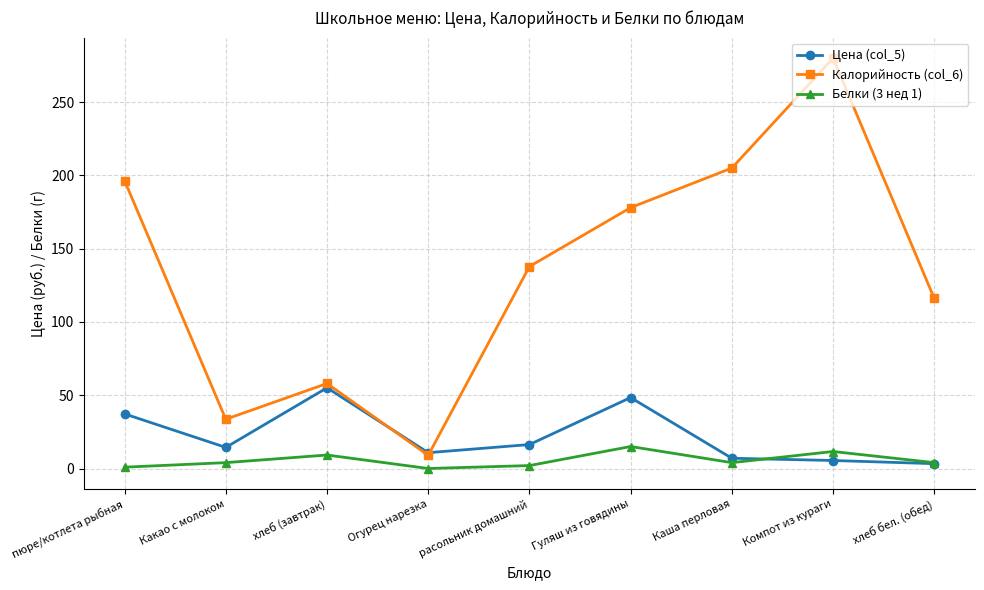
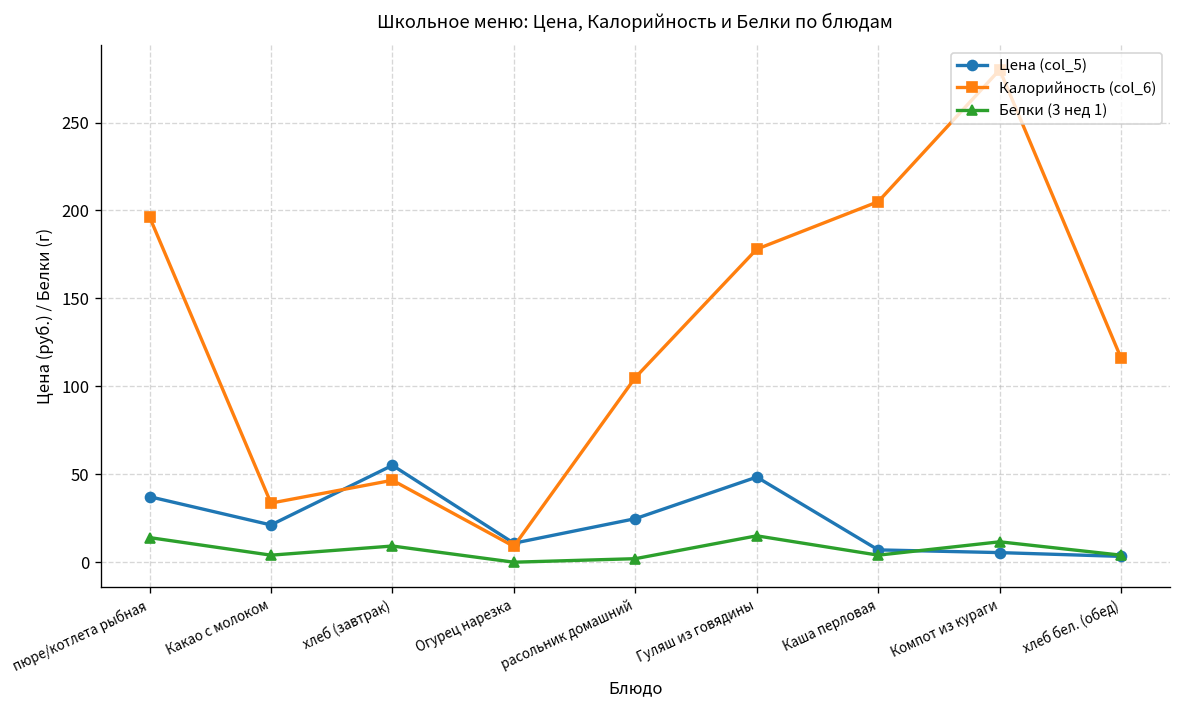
Белки (3 нед 1), пюре/котлета рыбная: 1 -> 14
Цена (col_5), Какао с молоком: 14 -> 21
Калорийность (col_6), хлеб (завтрак): 58 -> 47
Цена (col_5), расольник домашний: 16 -> 25
Калорийность (col_6), расольник домашний: 138 -> 105
